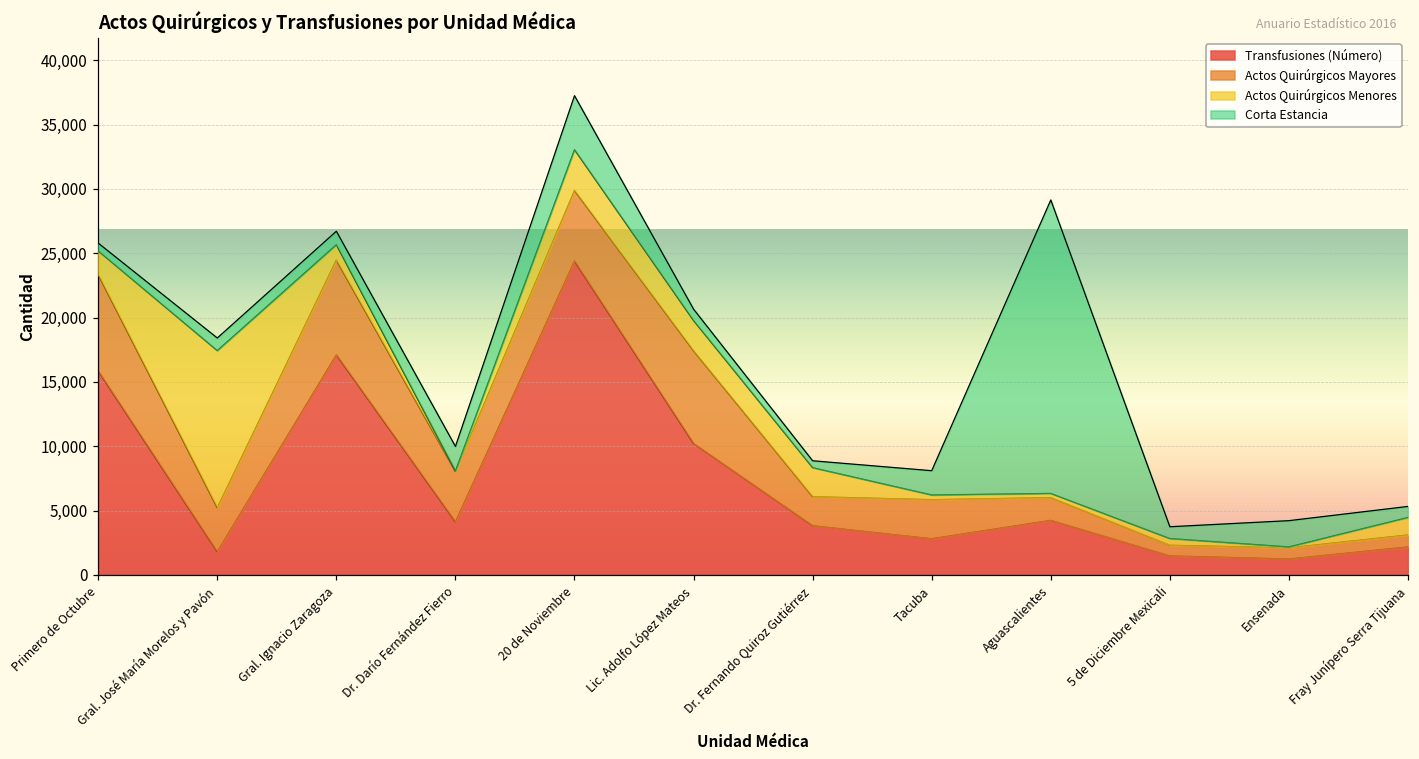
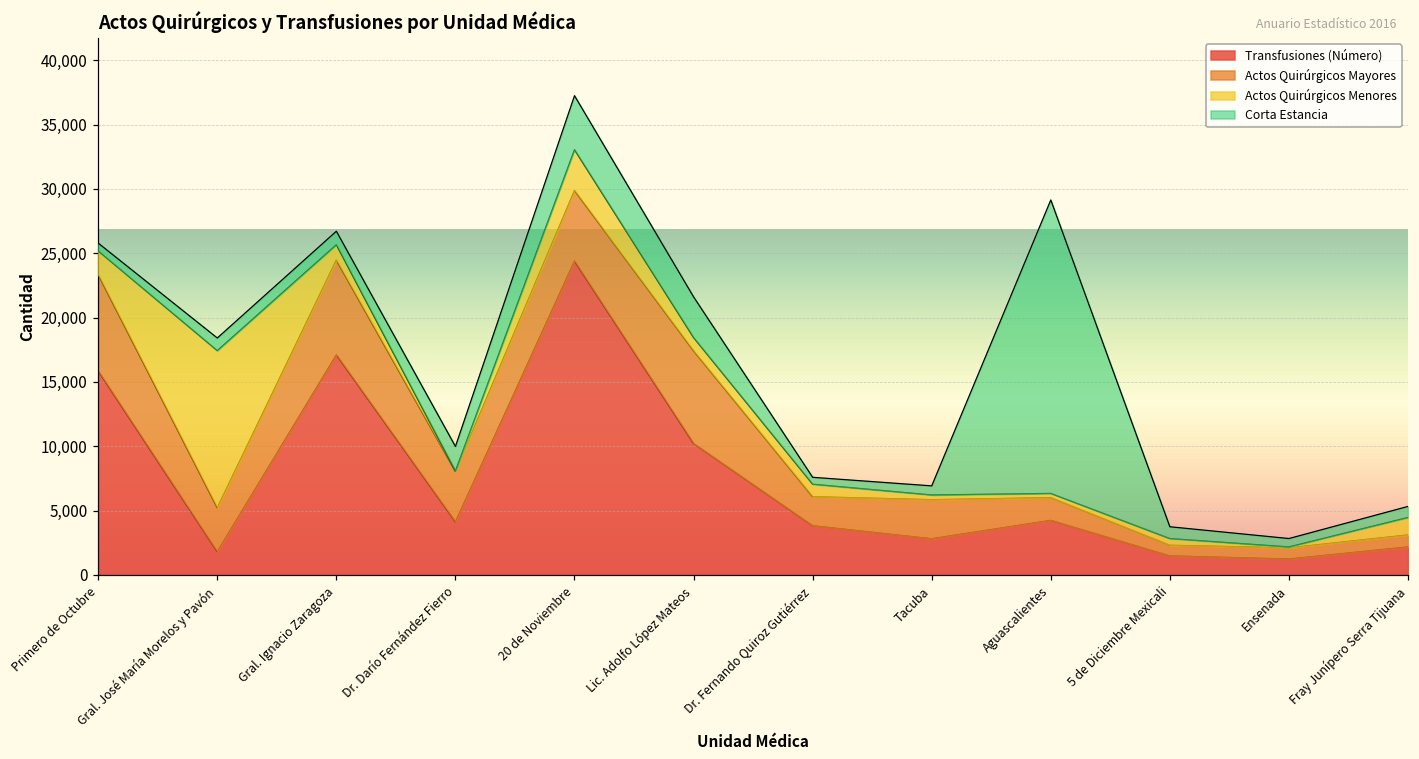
Actos Quirúrgicos Menores, Lic. Adolfo López Mateos: 2,400 -> 1,000
Corta Estancia, Lic. Adolfo López Mateos: 900 -> 3,200
Actos Quirúrgicos Menores, Dr. Fernando Quiroz Gutiérrez: 2,300 -> 1,000
Corta Estancia, Tacuba: 1,900 -> 700
Corta Estancia, Ensenada: 2,000 -> 700
